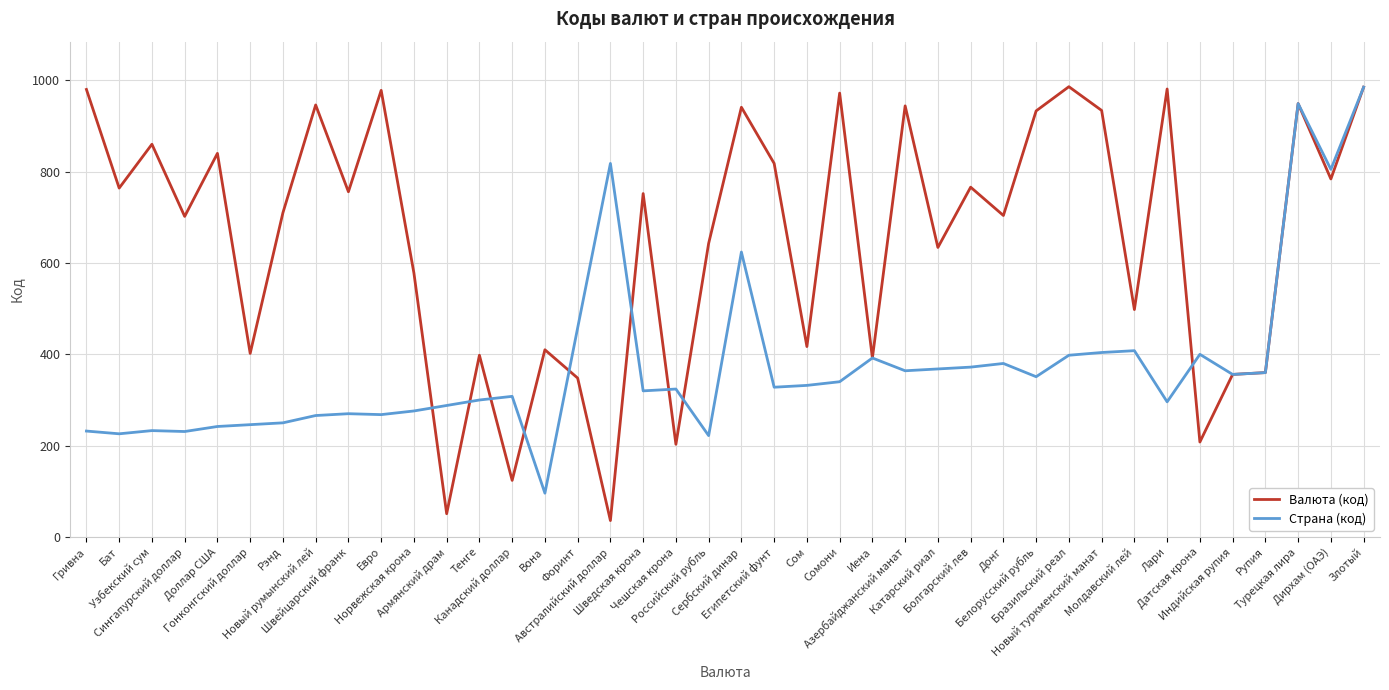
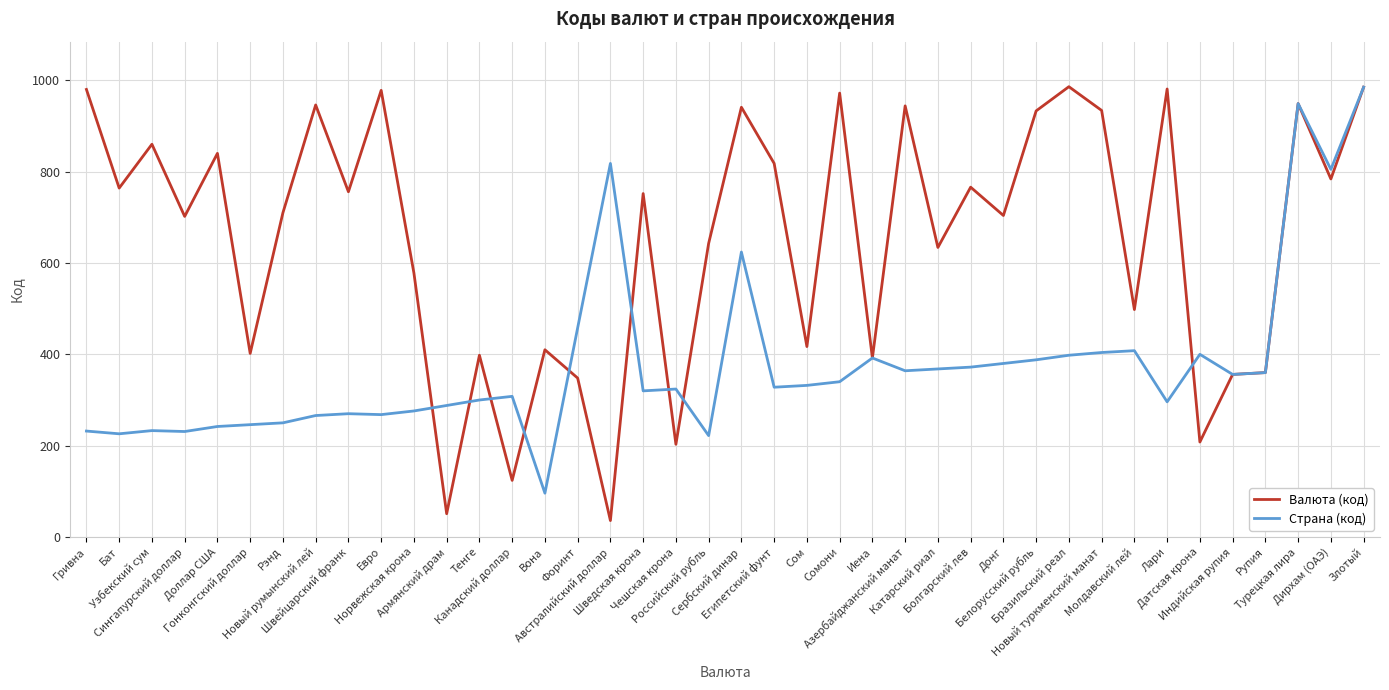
Страна (код), Белорусский рубль: 350 -> 390
